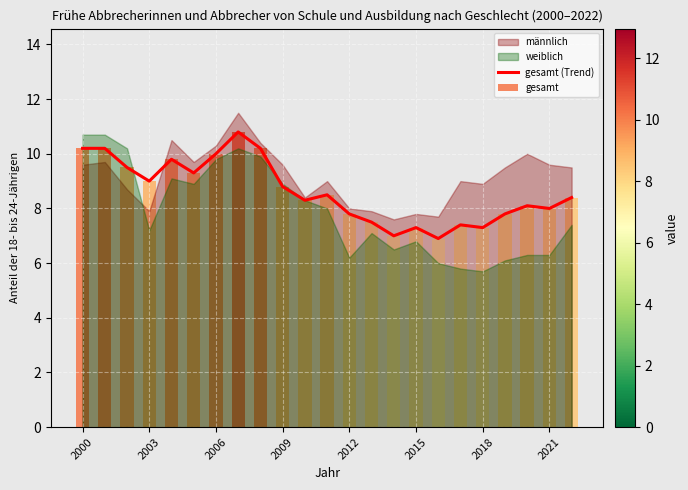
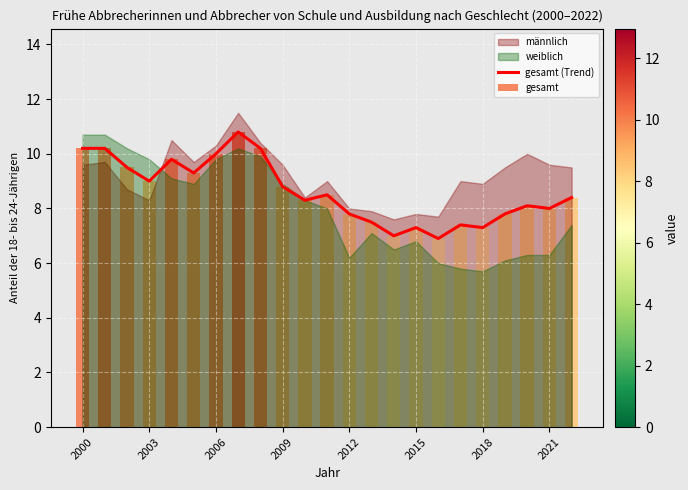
männlich, 2003: 7.9 -> 8.3
weiblich, 2003: 7.2 -> 9.8
